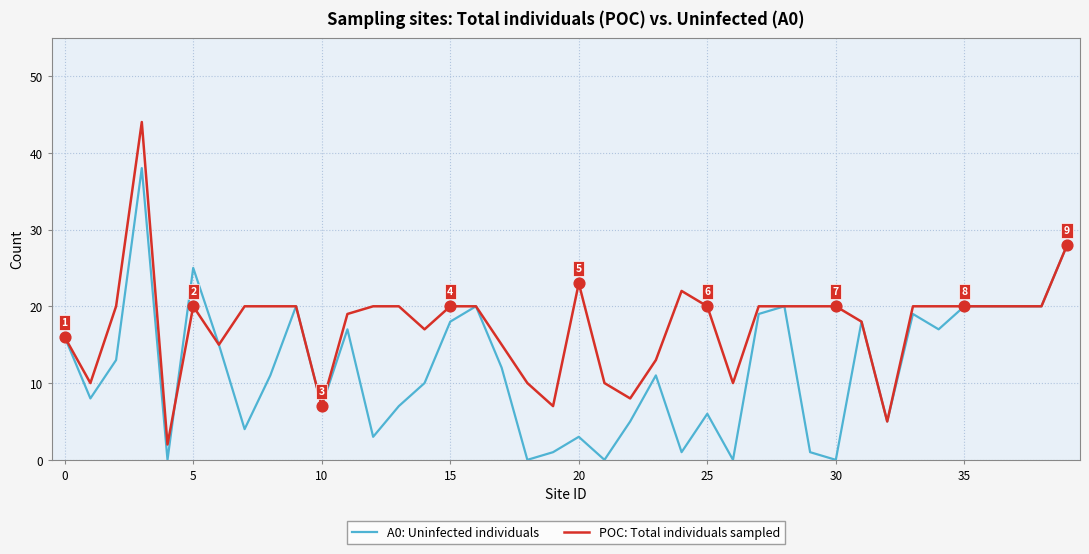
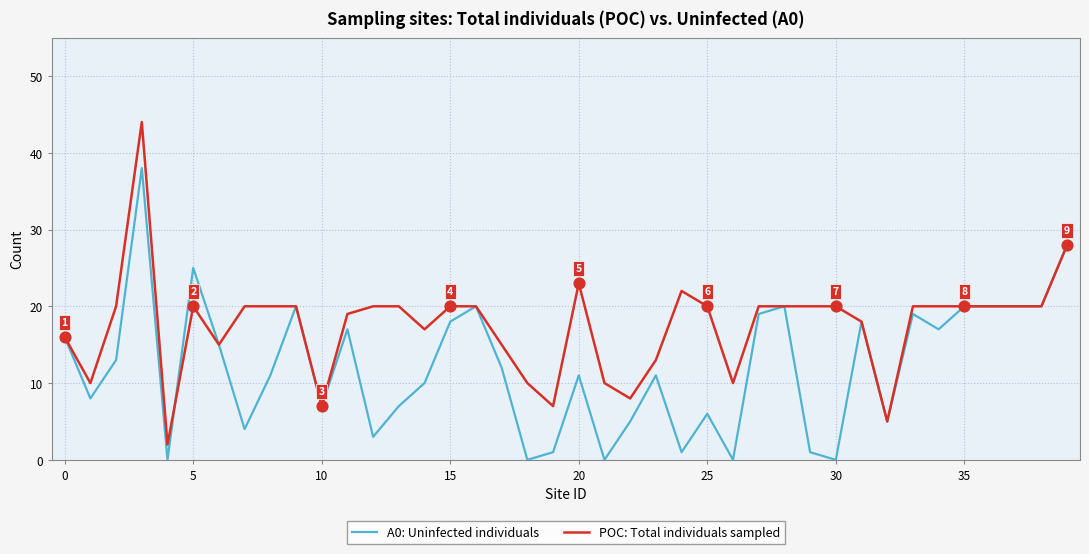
A0: Uninfected individuals, 20: 3 -> 11
